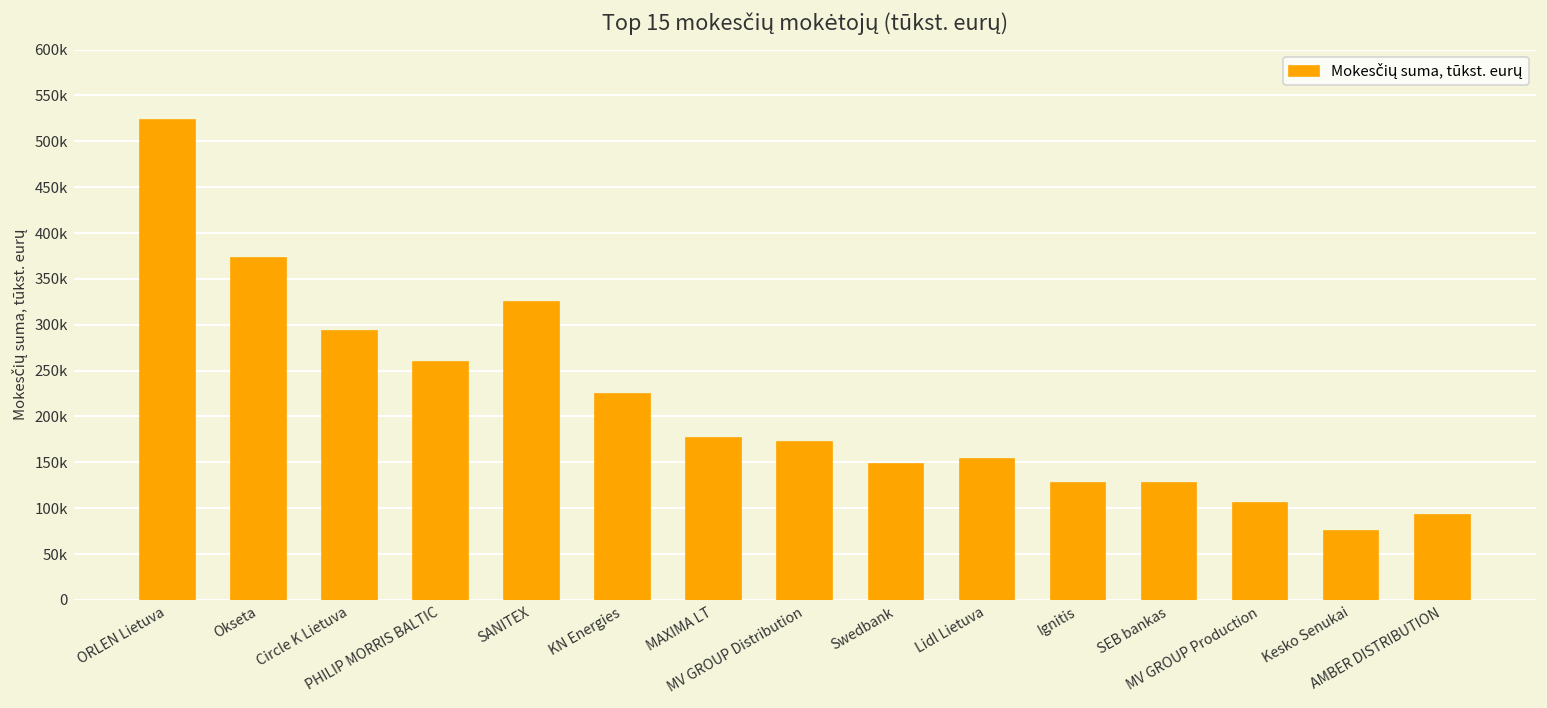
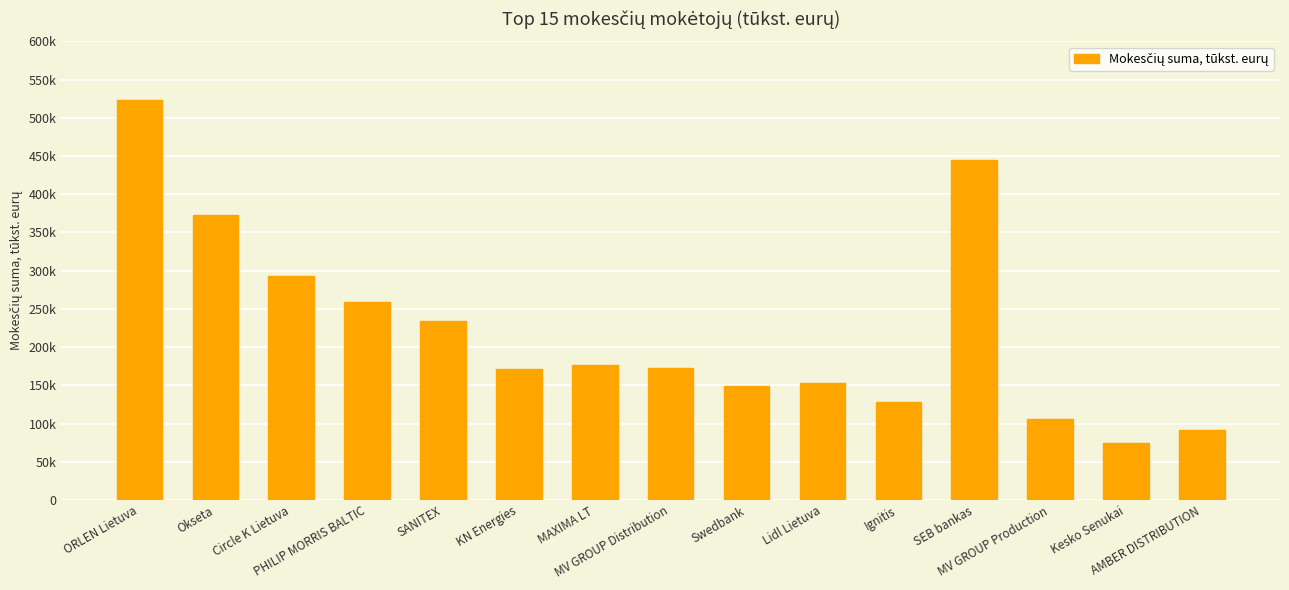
SANITEX: 320000 -> 230000
KN Energies: 220000 -> 170000
SEB bankas: 130000 -> 450000
